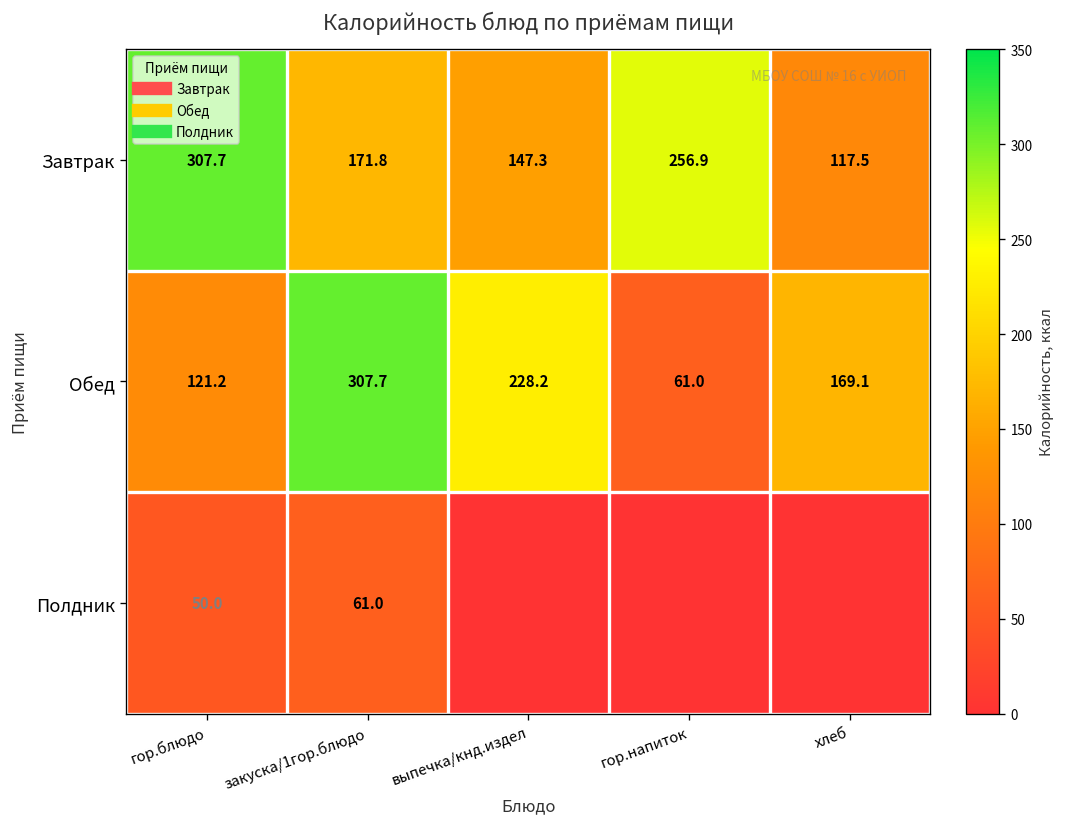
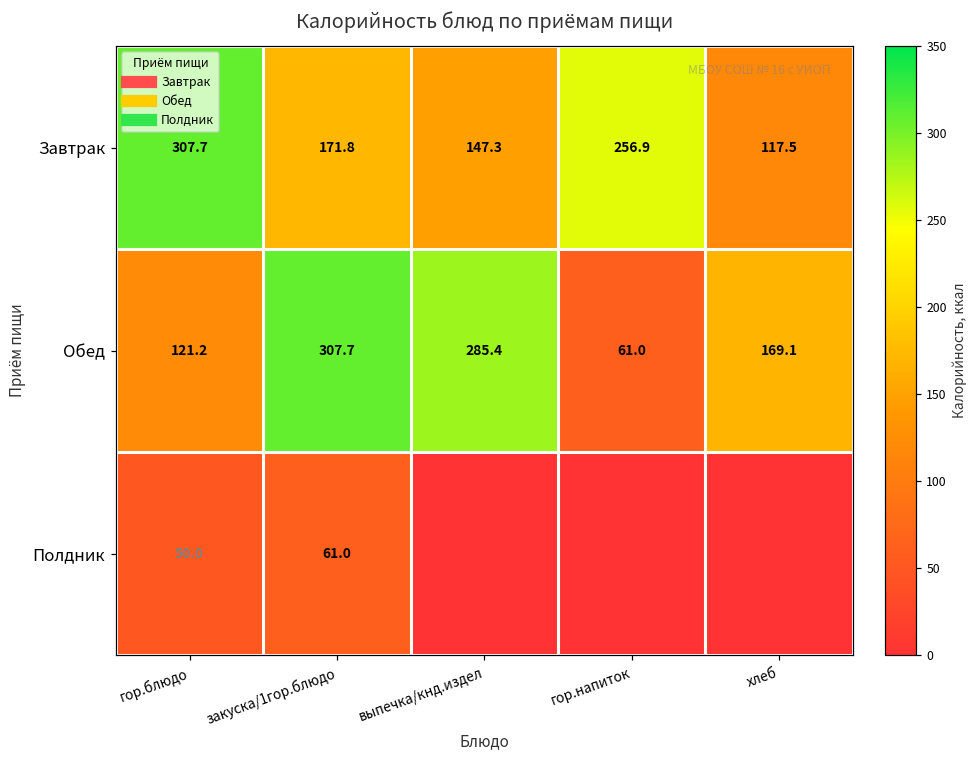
Обед, выпечка/кнд.издел: 228.2 -> 285.4
